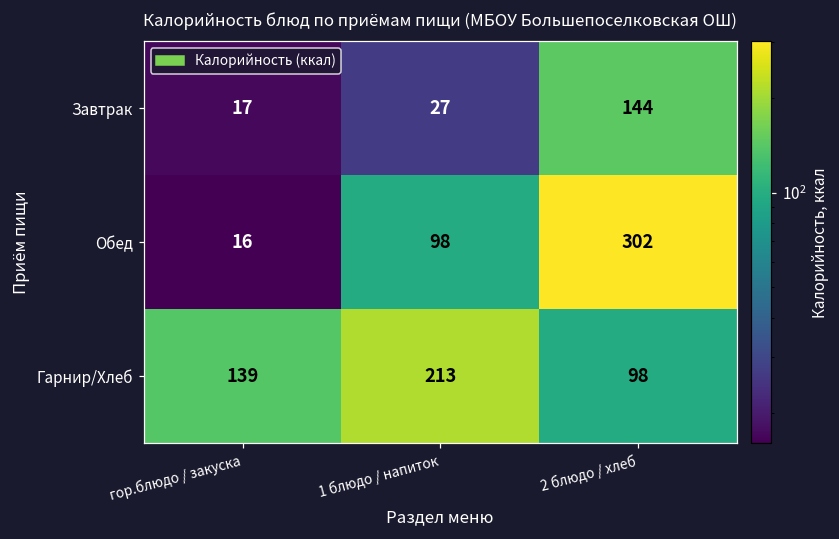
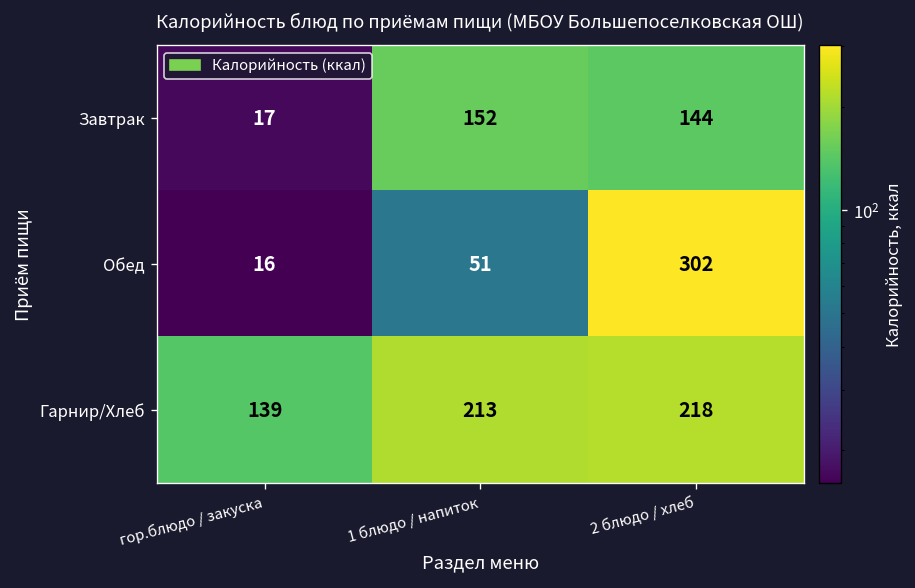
Завтрак, 1 блюдо / напиток: 27 -> 152
Обед, 1 блюдо / напиток: 98 -> 51
Гарнир/Хлеб, 2 блюдо / хлеб: 98 -> 218
